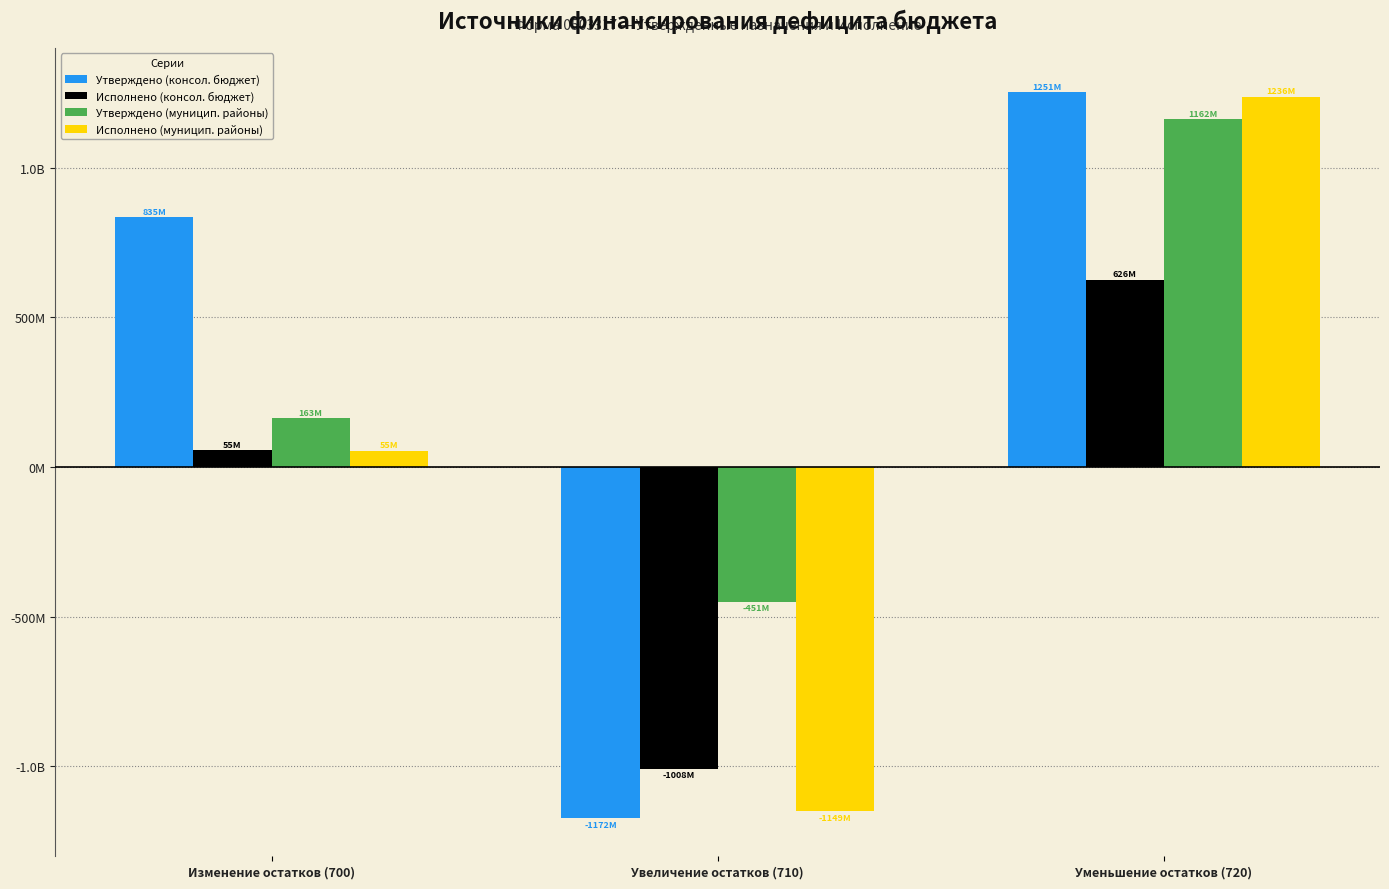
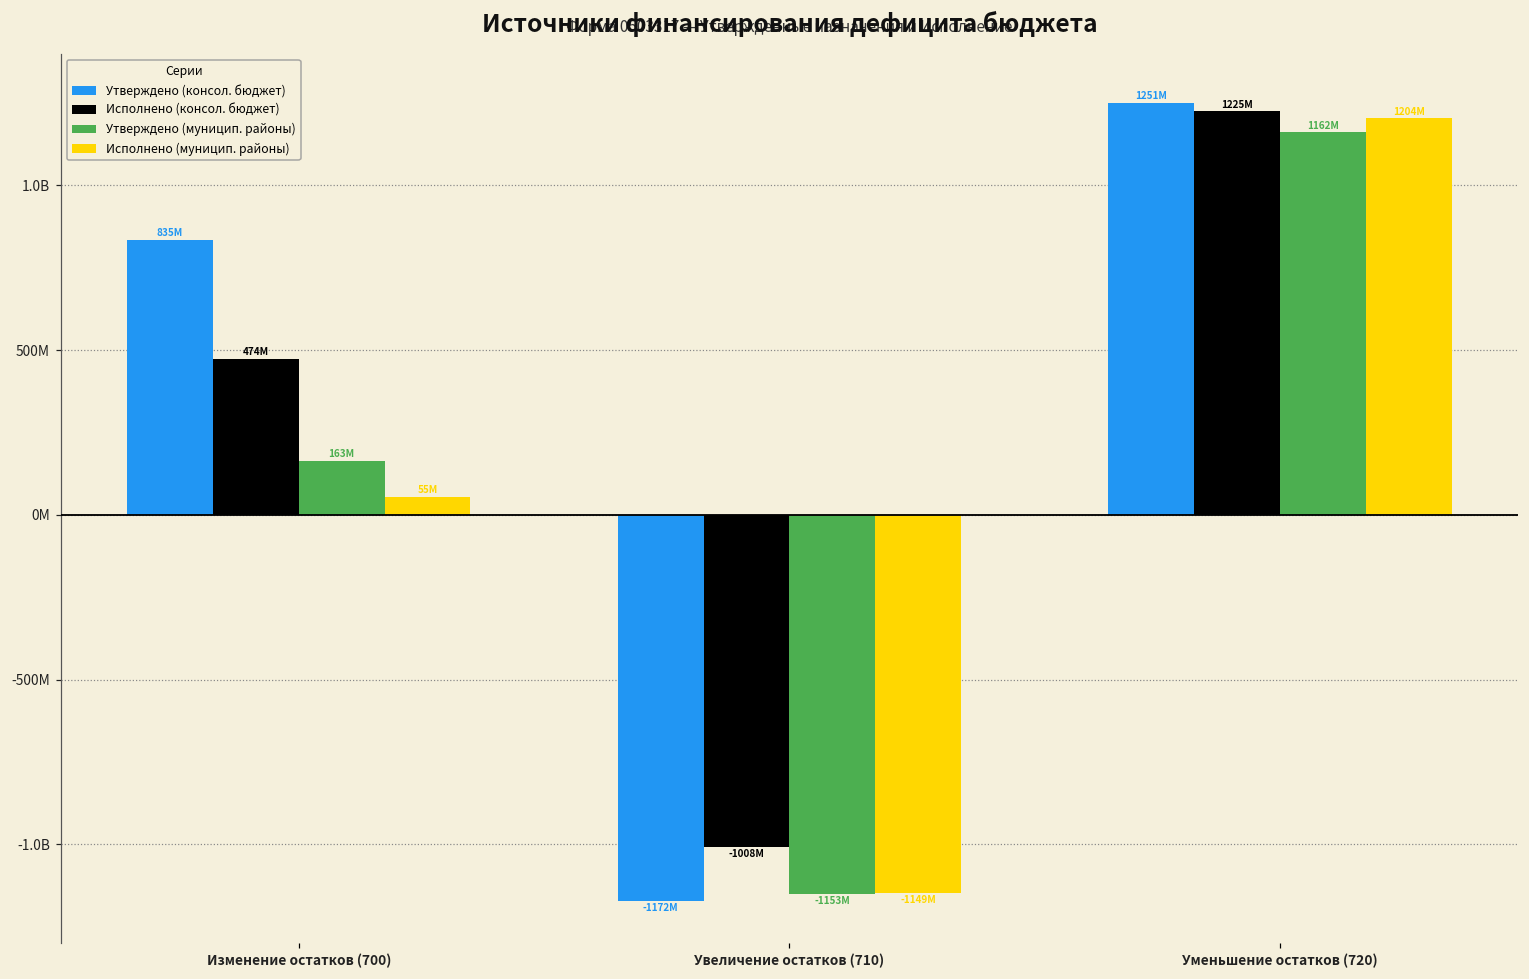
Исполнено (консол. бюджет), Изменение остатков (700): 55M -> 474M
Утверждено (муницип. районы), Увеличение остатков (710): -451M -> -1153M
Исполнено (консол. бюджет), Уменьшение остатков (720): 626M -> 1225M
Исполнено (муницип. районы), Уменьшение остатков (720): 1236M -> 1204M
